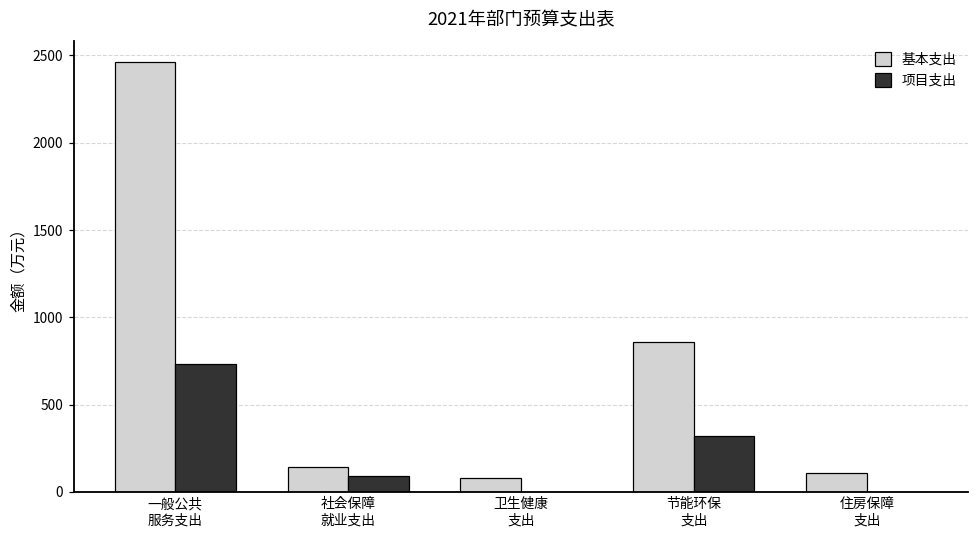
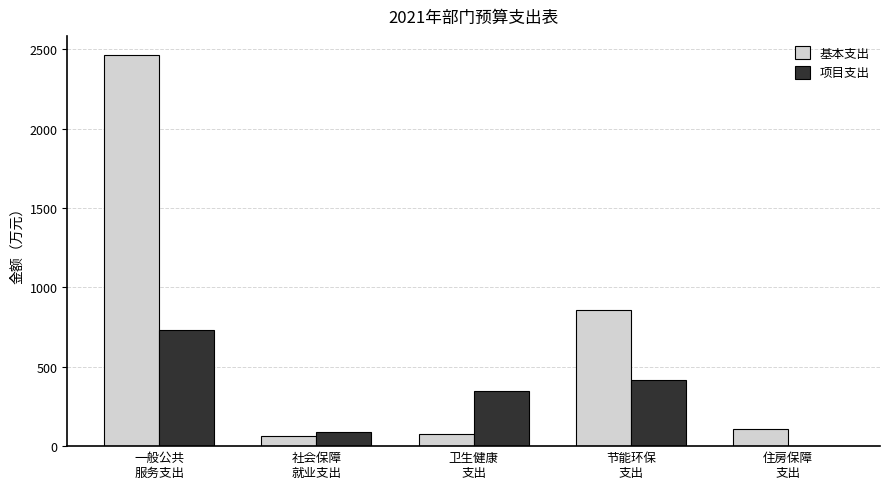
基本支出, 社会保障 就业支出: 140 -> 70
项目支出, 卫生健康 支出: 0 -> 350
项目支出, 节能环保 支出: 320 -> 420
